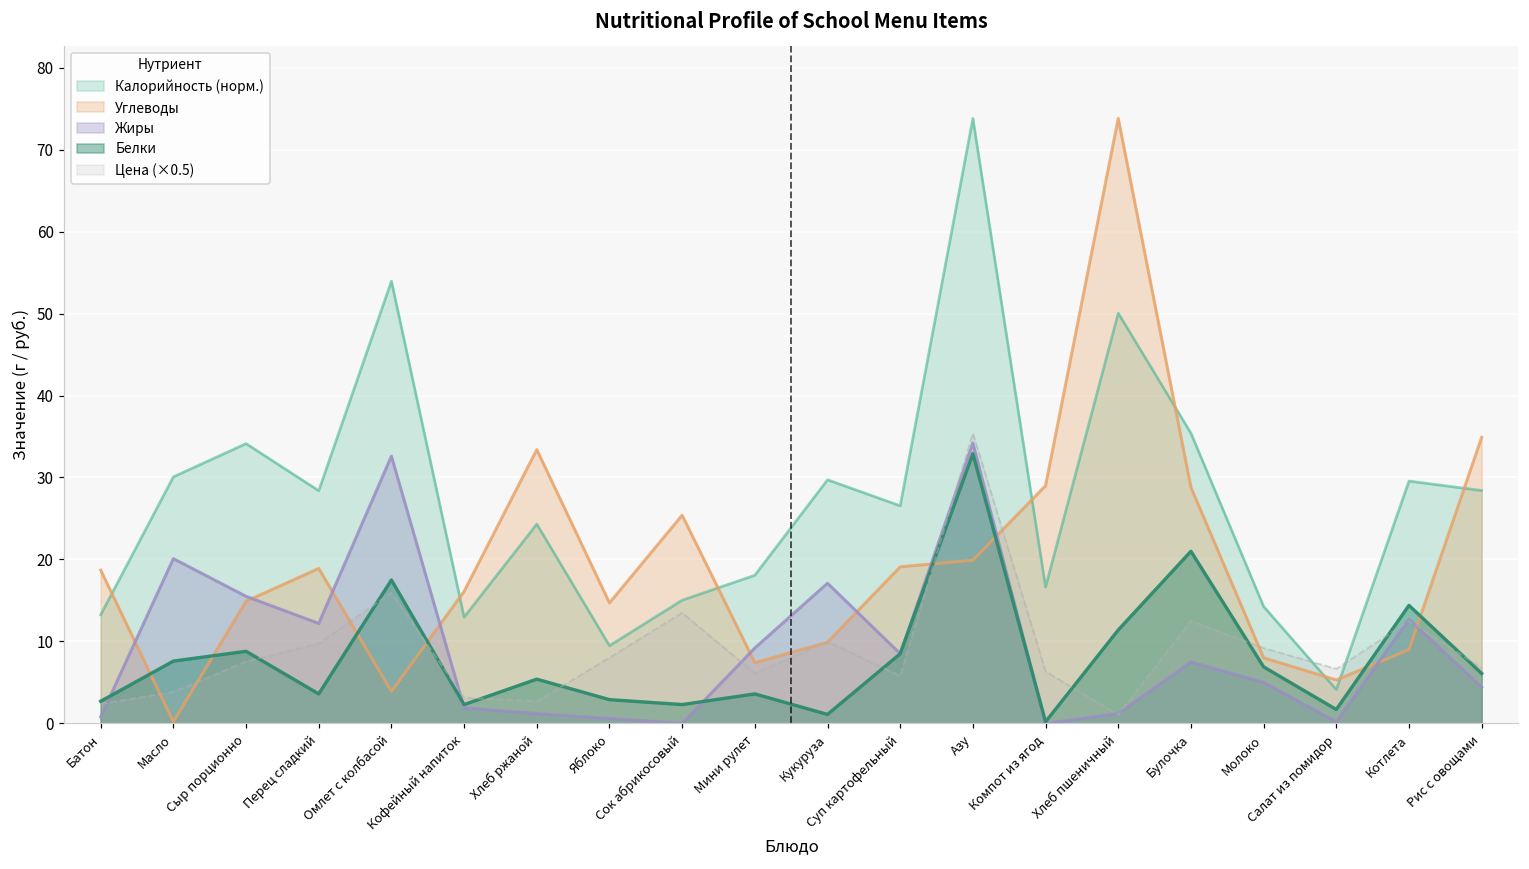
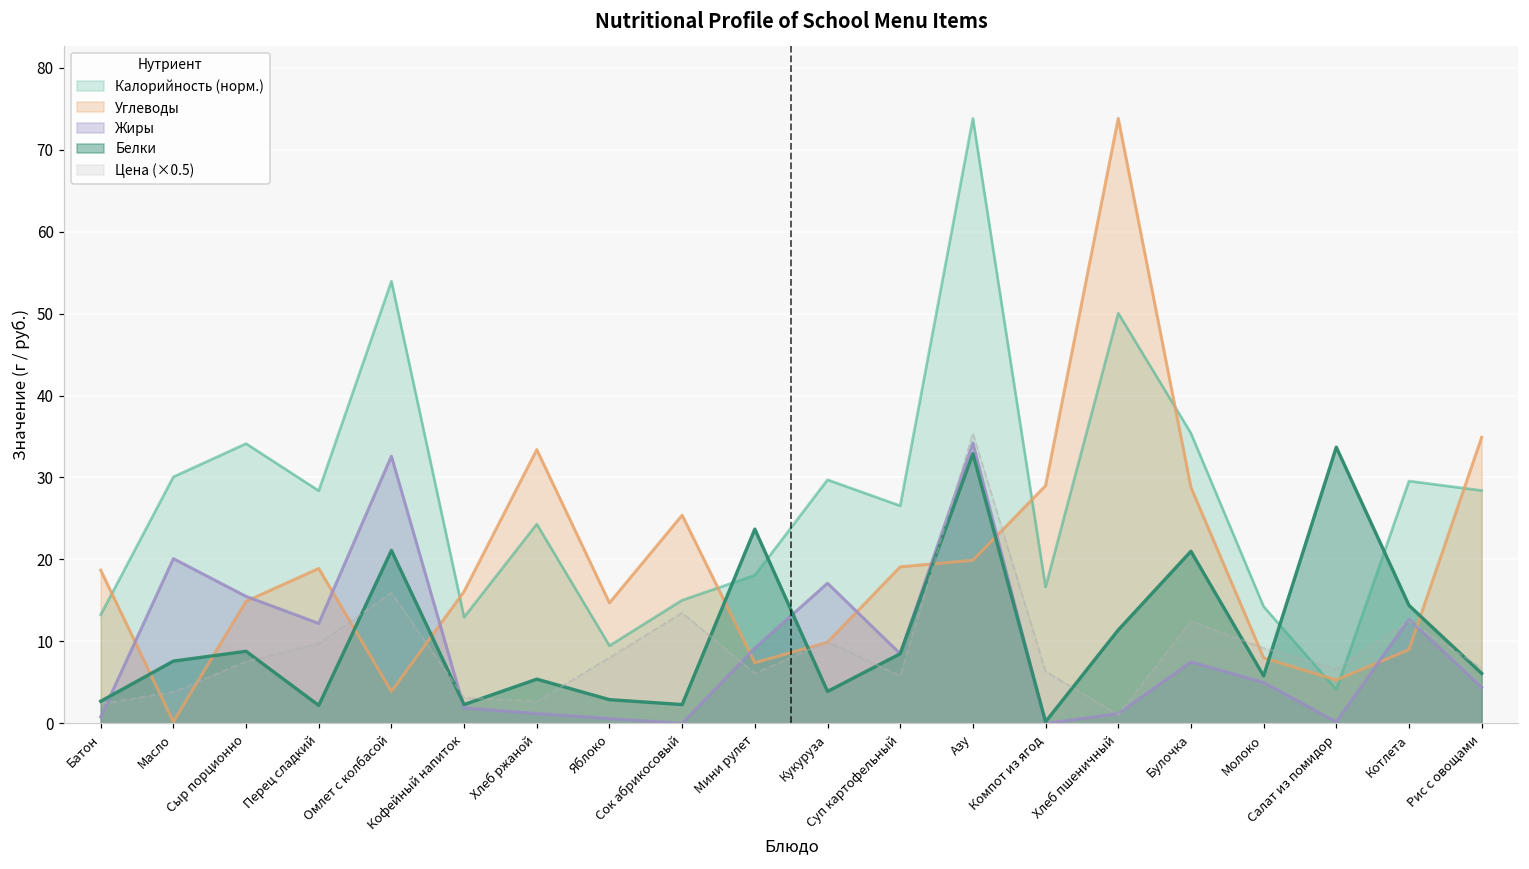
Белки, Перец сладкий: 4 -> 2
Белки, Омлет с колбасой: 18 -> 21
Белки, Мини рулет: 4 -> 24
Белки, Кукуруза: 1 -> 4
Белки, Молоко: 7 -> 6
Белки, Салат из помидор: 2 -> 34
